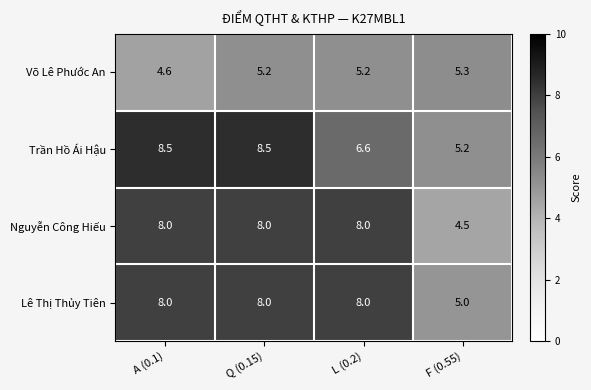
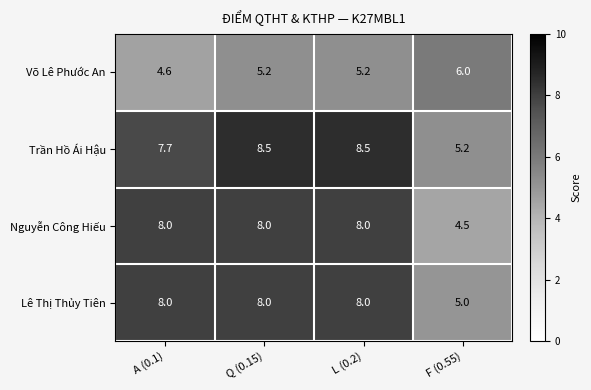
Võ Lê Phước An, F (0.55): 5.3 -> 6.0
Trần Hồ Ái Hậu, A (0.1): 8.5 -> 7.7
Trần Hồ Ái Hậu, L (0.2): 6.6 -> 8.5
